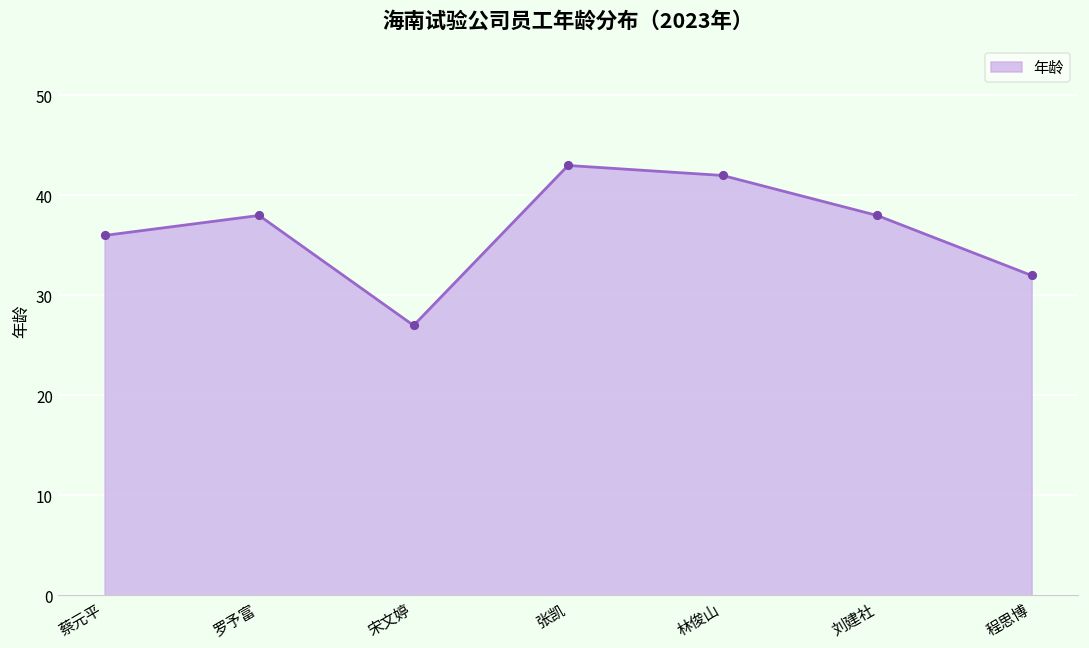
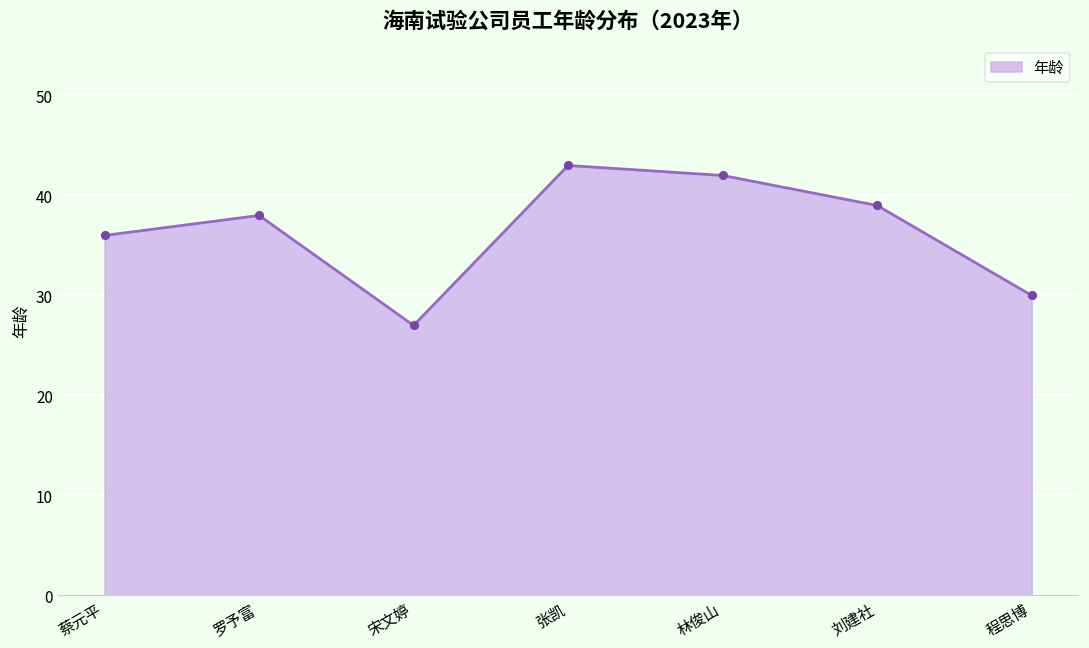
刘建社: 38 -> 39
程思博: 32 -> 30
